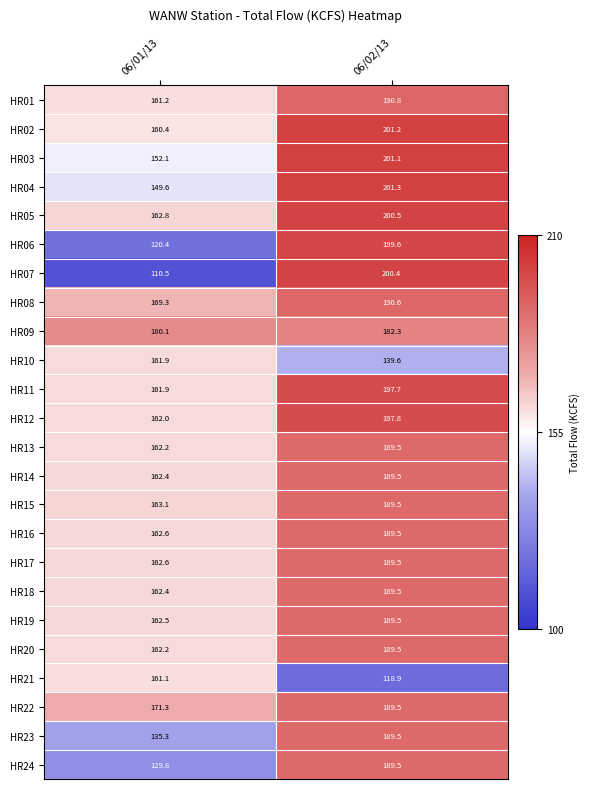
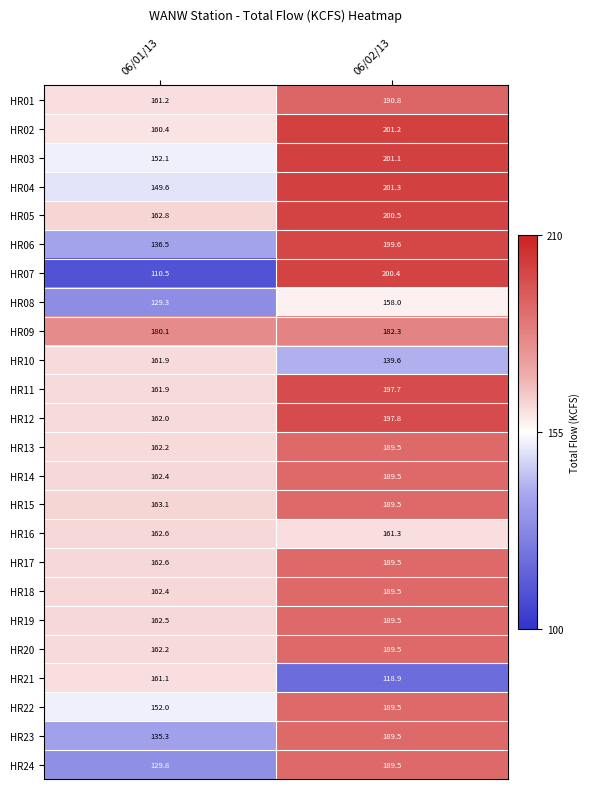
HR06, 06/01/13: 120.4 -> 136.5
HR08, 06/01/13: 169.3 -> 129.3
HR08, 06/02/13: 190.6 -> 158.0
HR16, 06/02/13: 189.5 -> 161.3
HR22, 06/01/13: 171.3 -> 152.0
